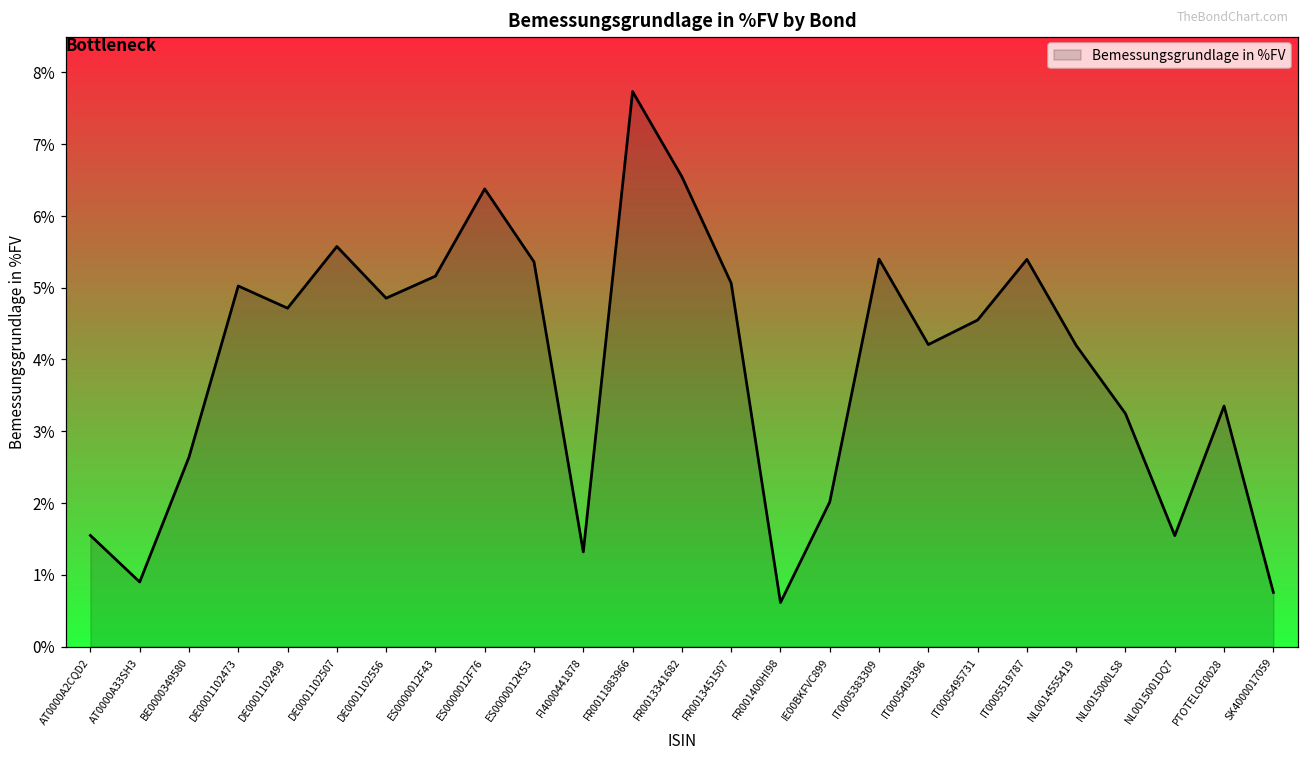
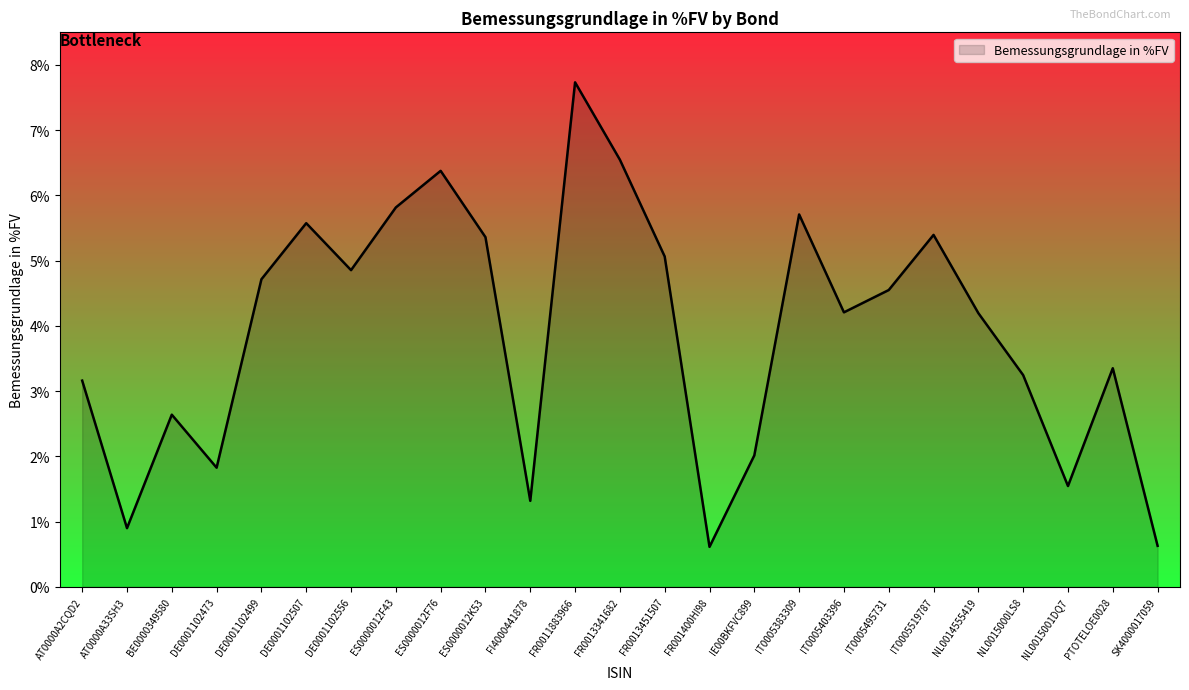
AT0000A2CQD2: 1.5% -> 3.2%
DE0001102473: 5.0% -> 1.8%
ES0000012F43: 5.2% -> 5.8%
IT0005383309: 5.4% -> 5.7%
SK4000017059: 0.8% -> 0.6%
